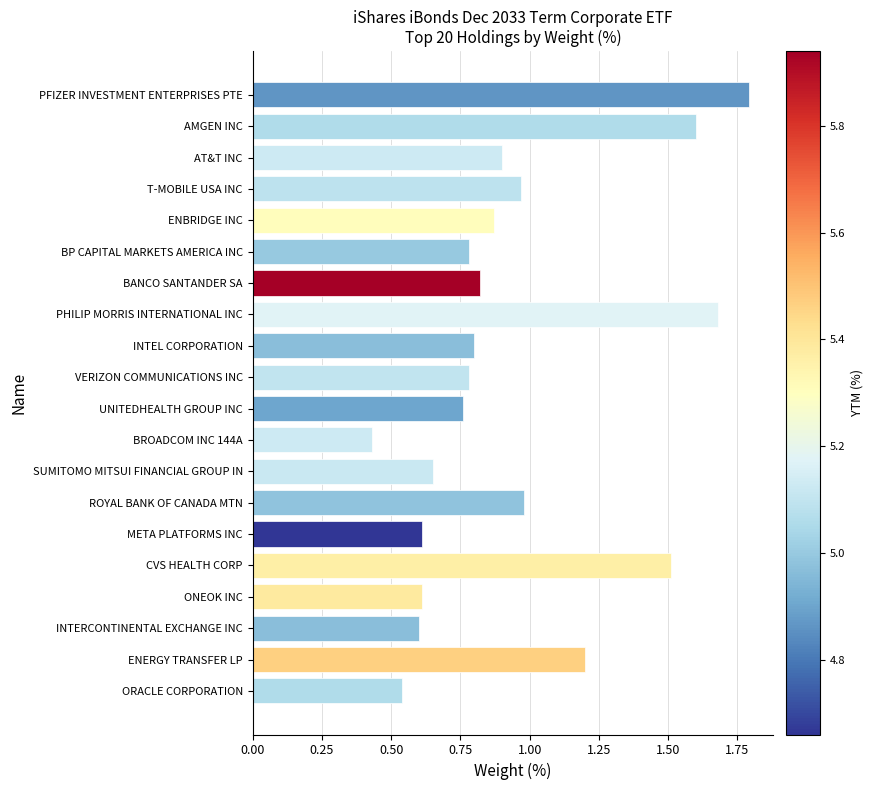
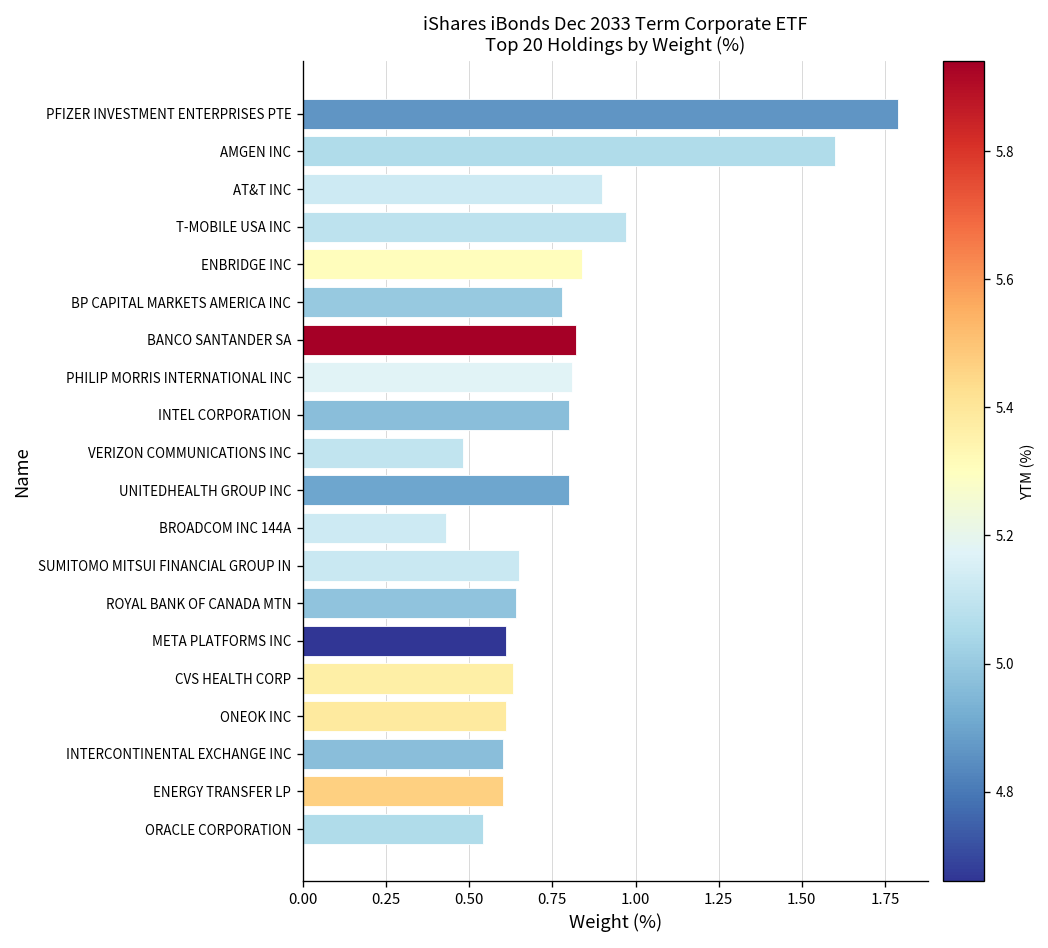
ENBRIDGE INC: 0.87 -> 0.84
PHILIP MORRIS INTERNATIONAL INC: 1.68 -> 0.81
VERIZON COMMUNICATIONS INC: 0.78 -> 0.48
UNITEDHEALTH GROUP INC: 0.76 -> 0.80
ROYAL BANK OF CANADA MTN: 0.98 -> 0.64
CVS HEALTH CORP: 1.51 -> 0.63
ENERGY TRANSFER LP: 1.2 -> 0.6
